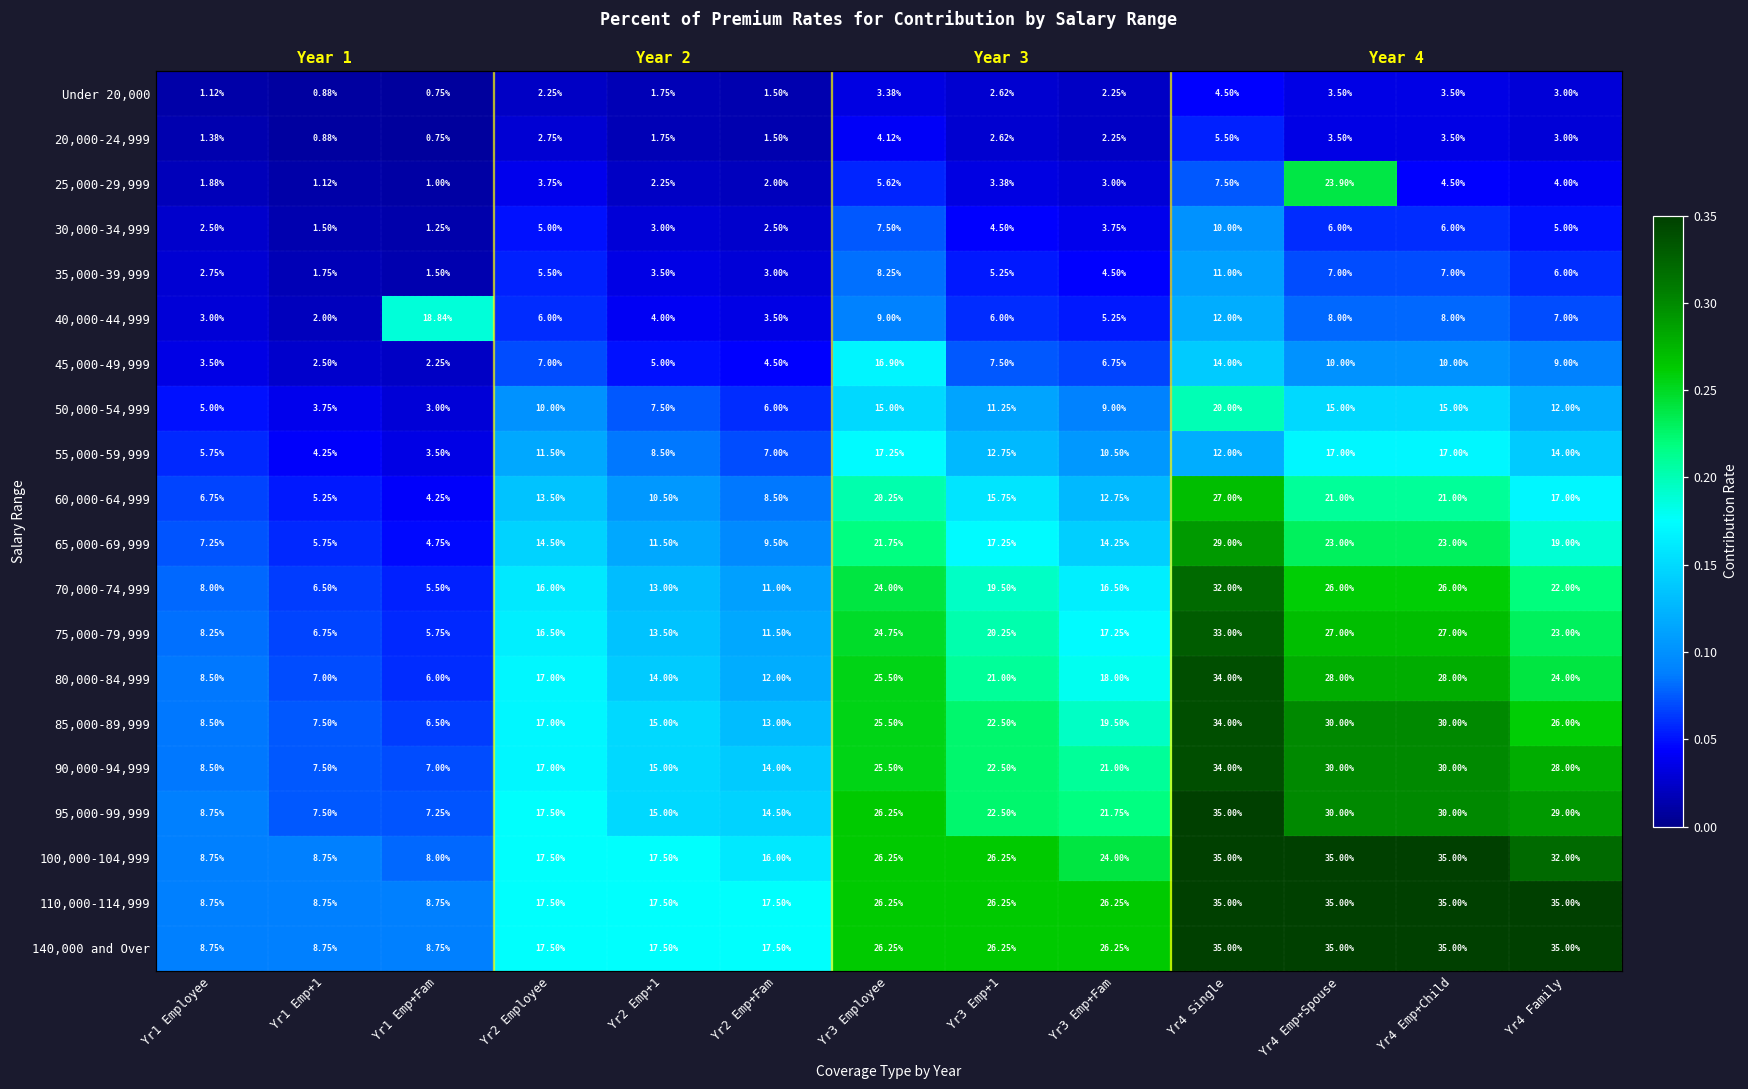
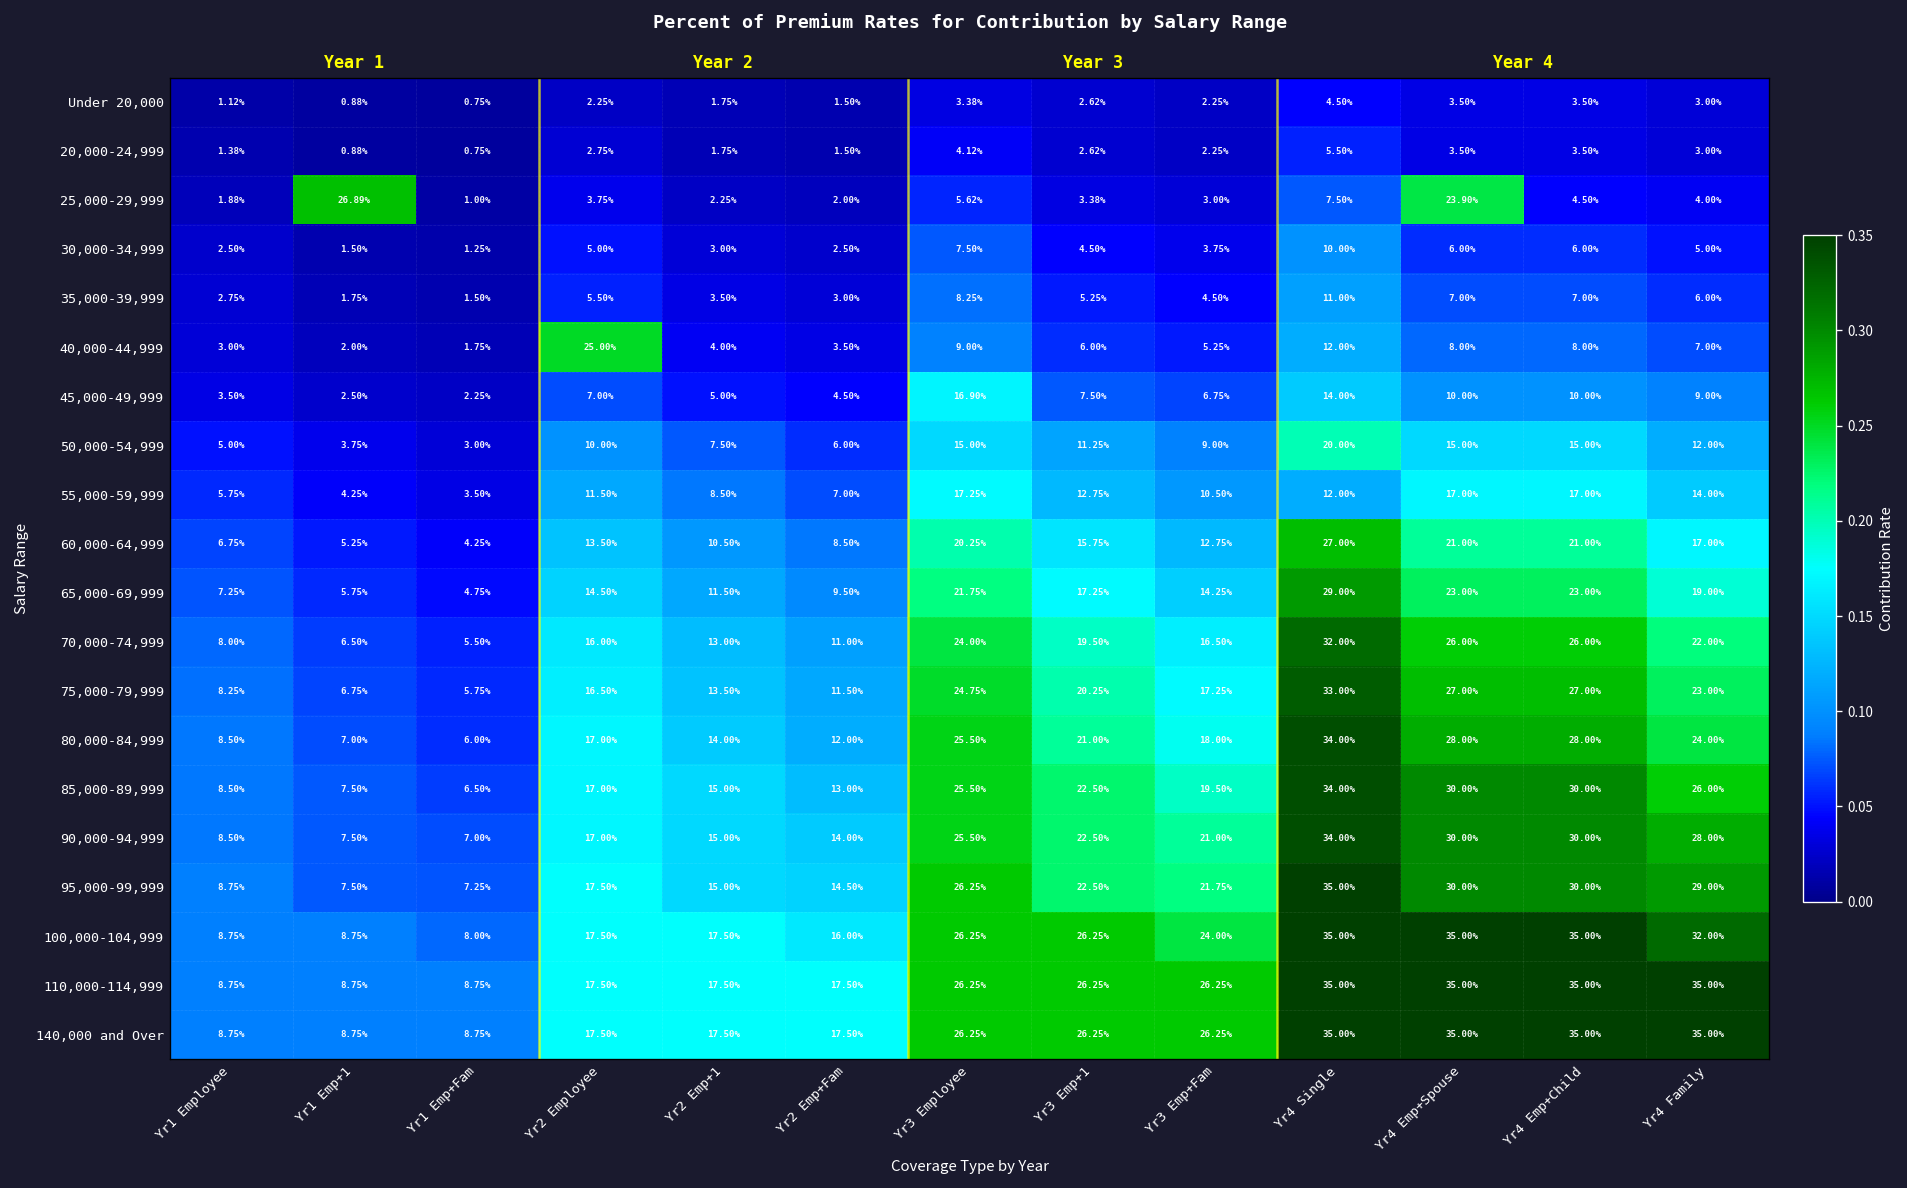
25,000-29,999, Yr1 Emp+1: 1.12% -> 26.89%
40,000-44,999, Yr1 Emp+Fam: 18.84% -> 1.75%
40,000-44,999, Yr2 Employee: 6.00% -> 25.00%
